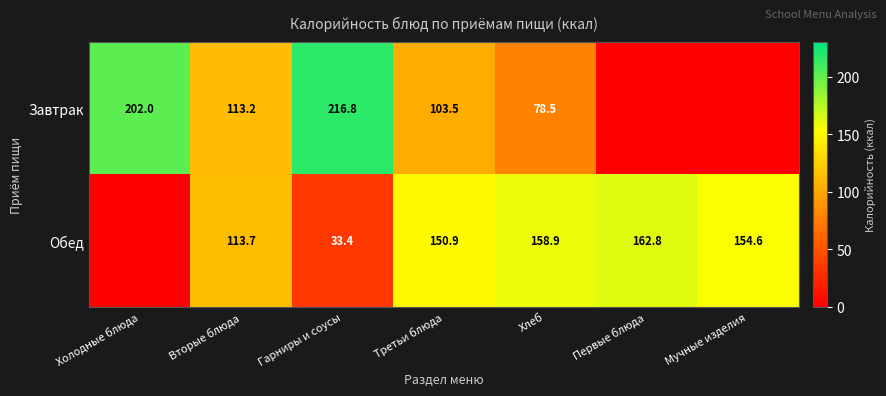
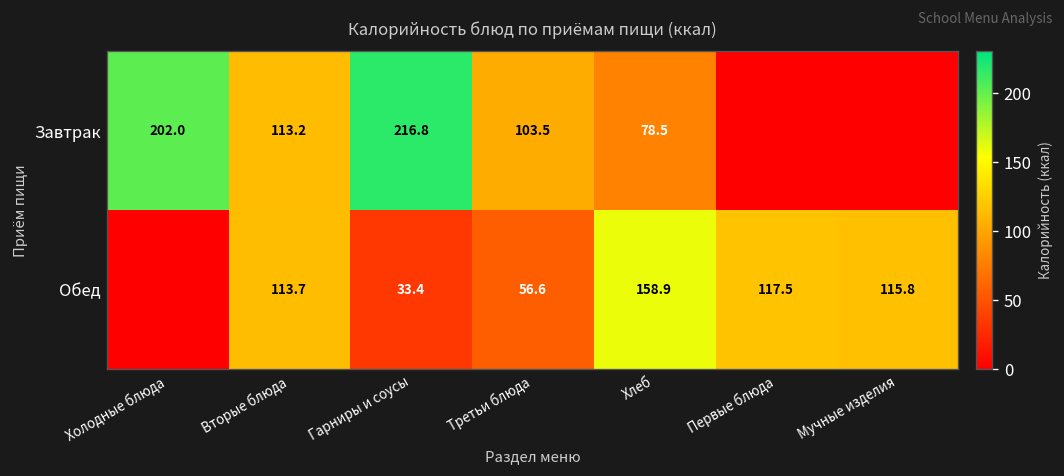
Обед, Третьи блюда: 150.9 -> 56.6
Обед, Первые блюда: 162.8 -> 117.5
Обед, Мучные изделия: 154.6 -> 115.8
